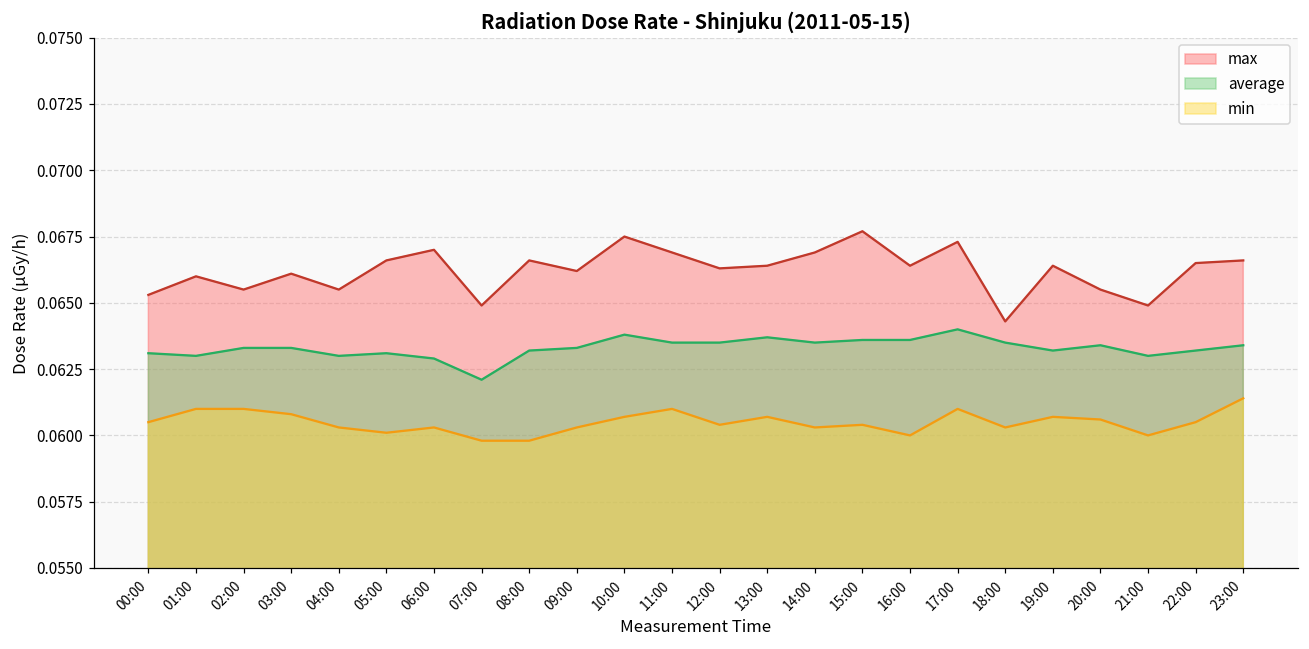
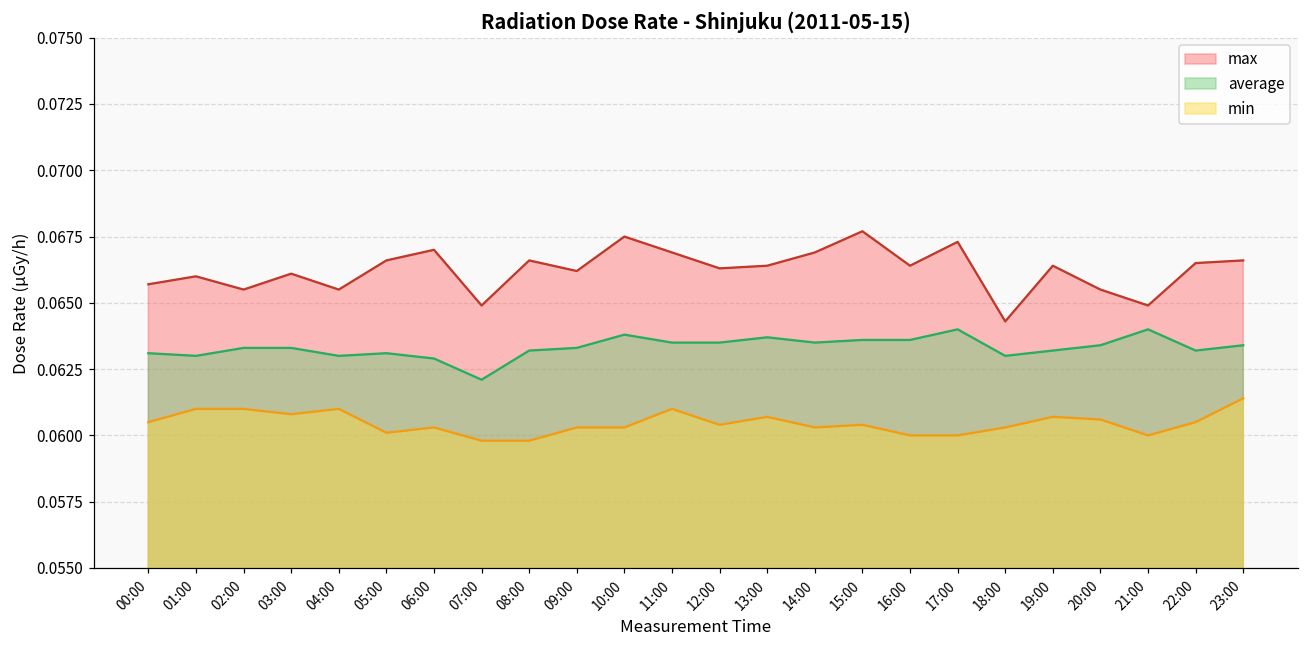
max, 00:00: 0.0653 -> 0.0657
min, 04:00: 0.0603 -> 0.0610
min, 10:00: 0.0607 -> 0.0603
min, 17:00: 0.061 -> 0.060
average, 18:00: 0.0635 -> 0.0630
average, 21:00: 0.063 -> 0.064
